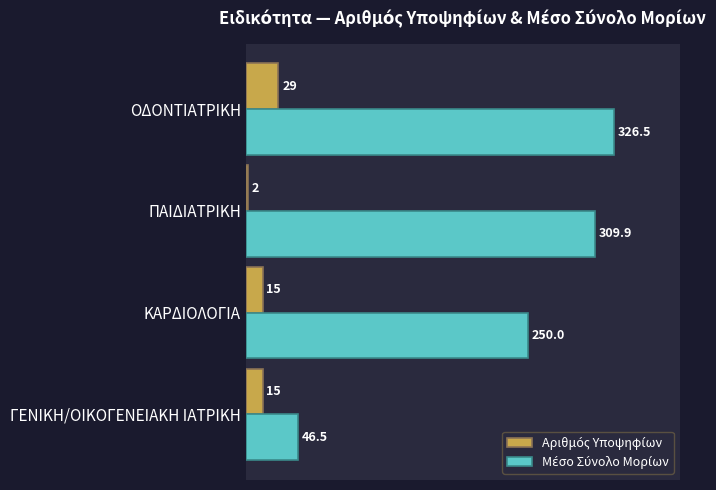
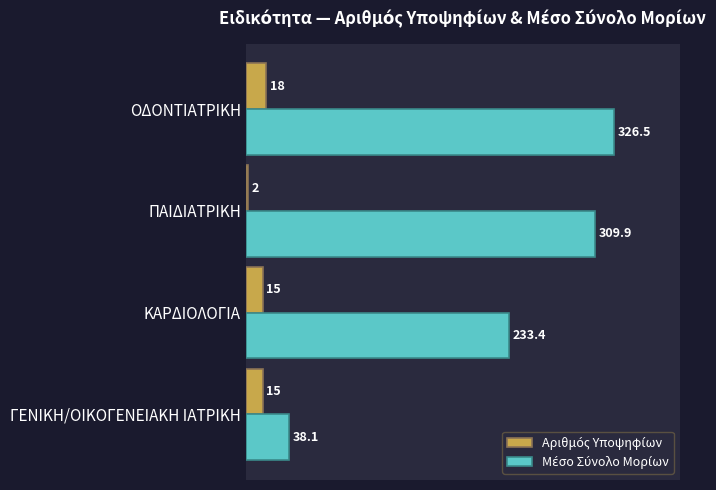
Αριθμός Υποψηφίων, ΟΔΟΝΤΙΑΤΡΙΚΗ: 29 -> 18
Μέσο Σύνολο Μορίων, ΚΑΡΔΙΟΛΟΓΙΑ: 250.0 -> 233.4
Μέσο Σύνολο Μορίων, ΓΕΝΙΚΗ/ΟΙΚΟΓΕΝΕΙΑΚΗ ΙΑΤΡΙΚΗ: 46.5 -> 38.1
